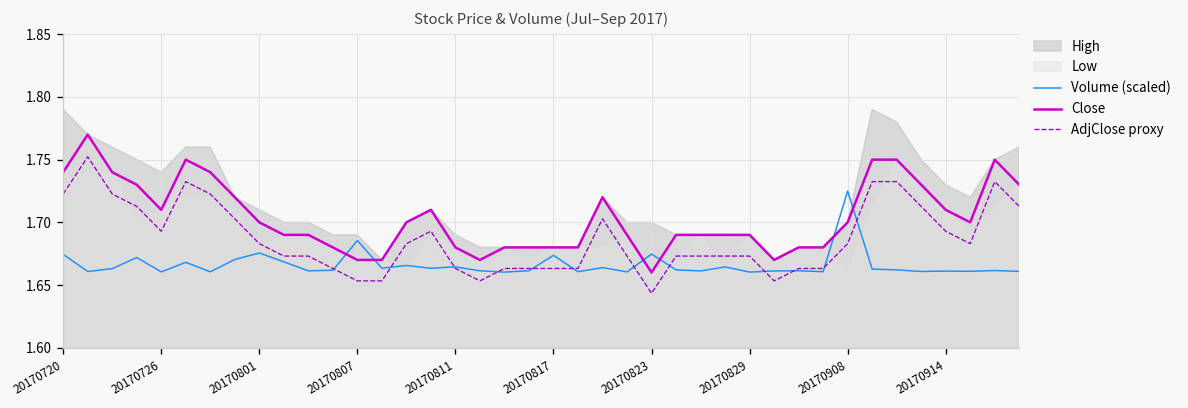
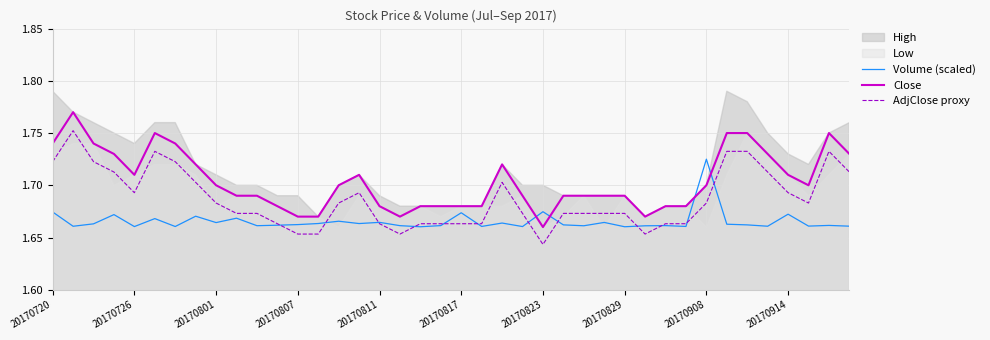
Volume (scaled), 20170801: 1.676 -> 1.664
Volume (scaled), 20170807: 1.685 -> 1.662
Volume (scaled), 20170914: 1.661 -> 1.672
